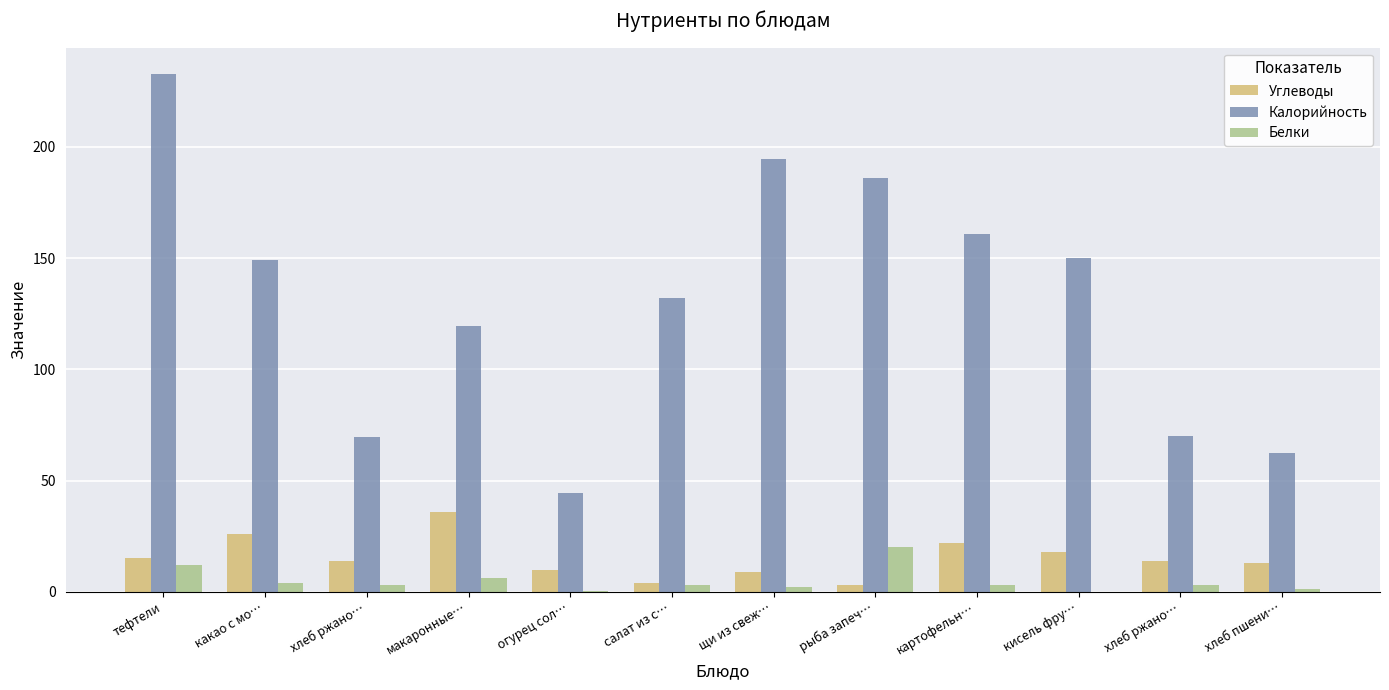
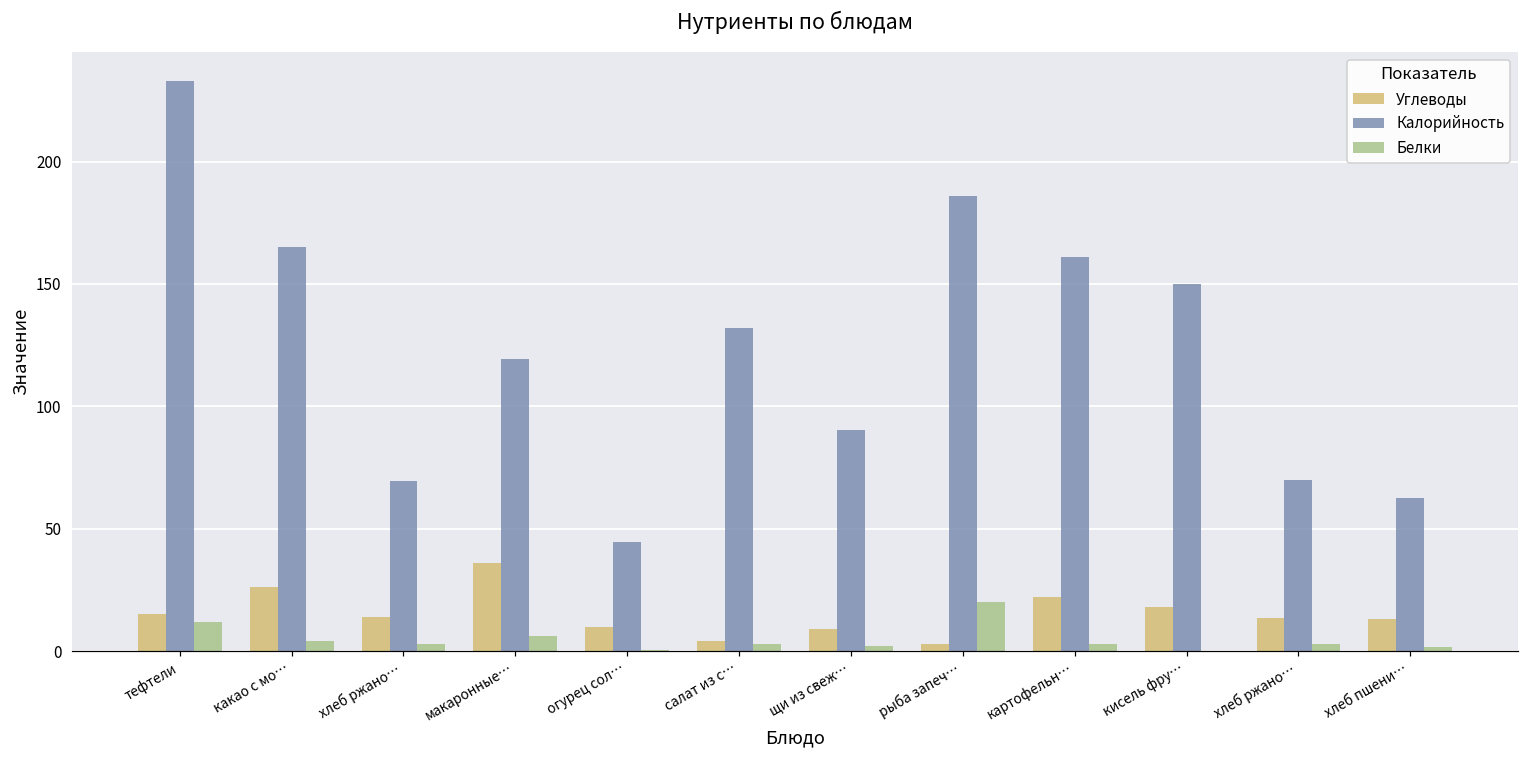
Калорийность, какао с мо…: 149 -> 165
Калорийность, щи из свеж…: 195 -> 90
